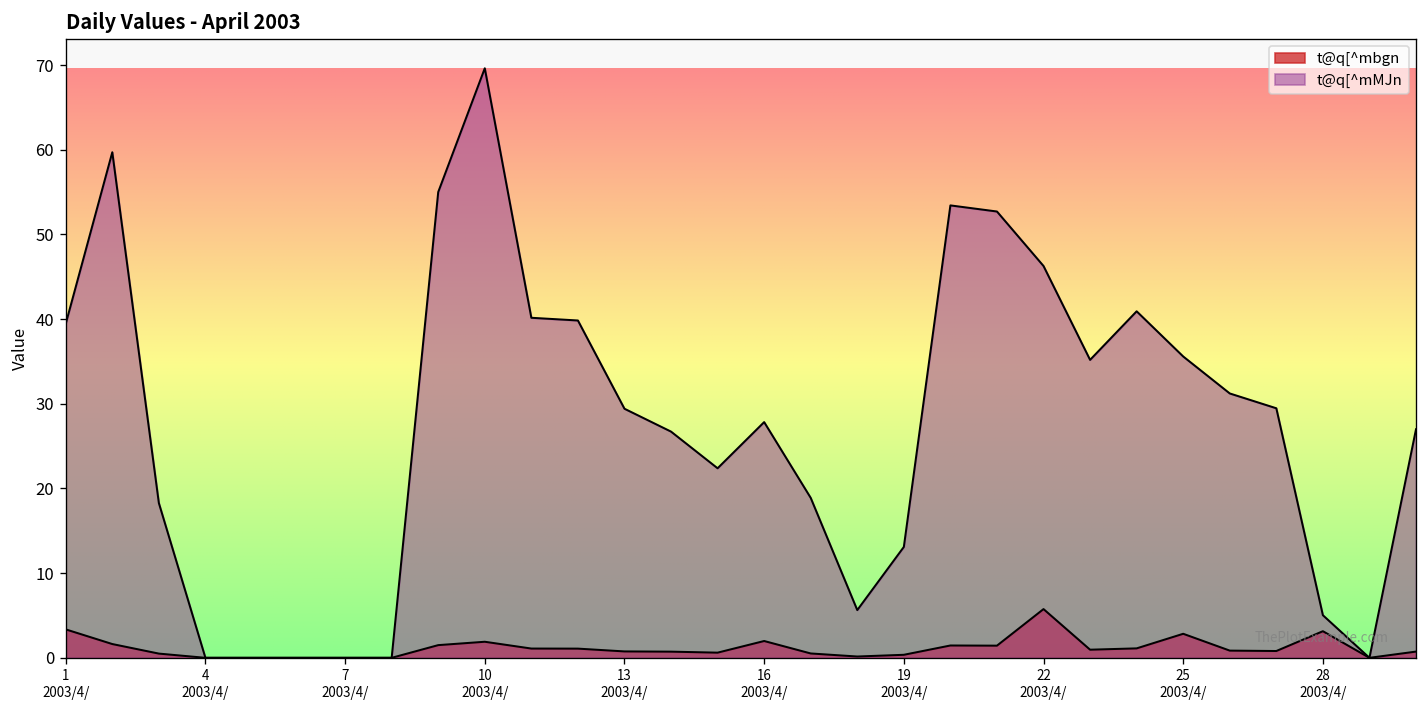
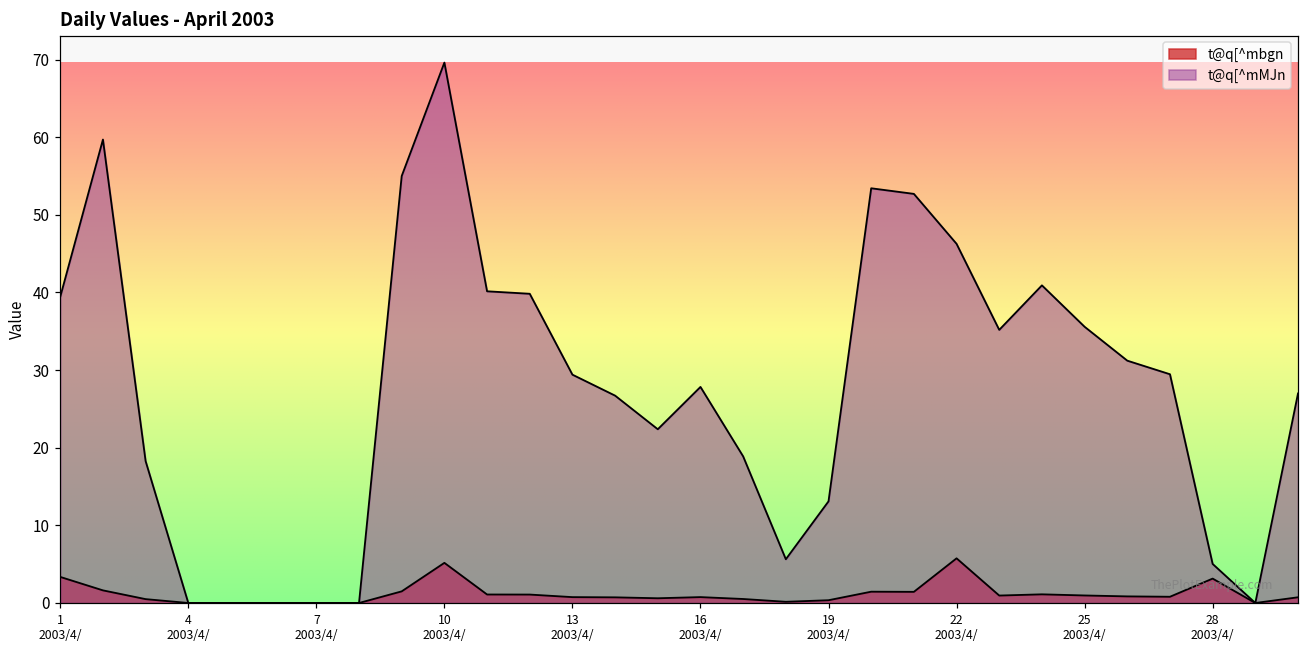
t@q[^mbgn, 10 2003/4/: 2 -> 5
t@q[^mbgn, 16 2003/4/: 2 -> 1
t@q[^mbgn, 25 2003/4/: 3 -> 1
